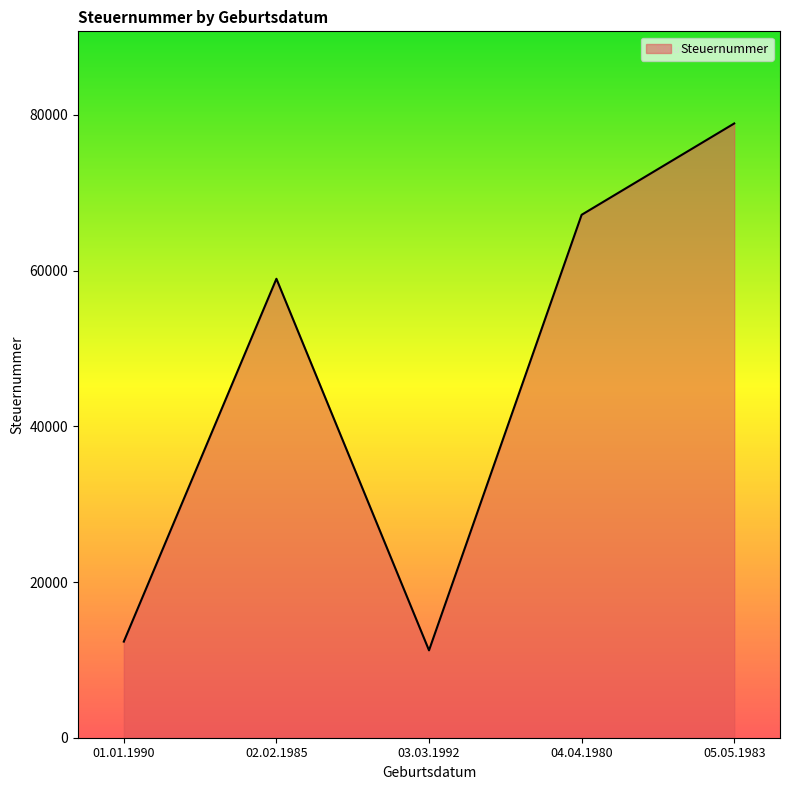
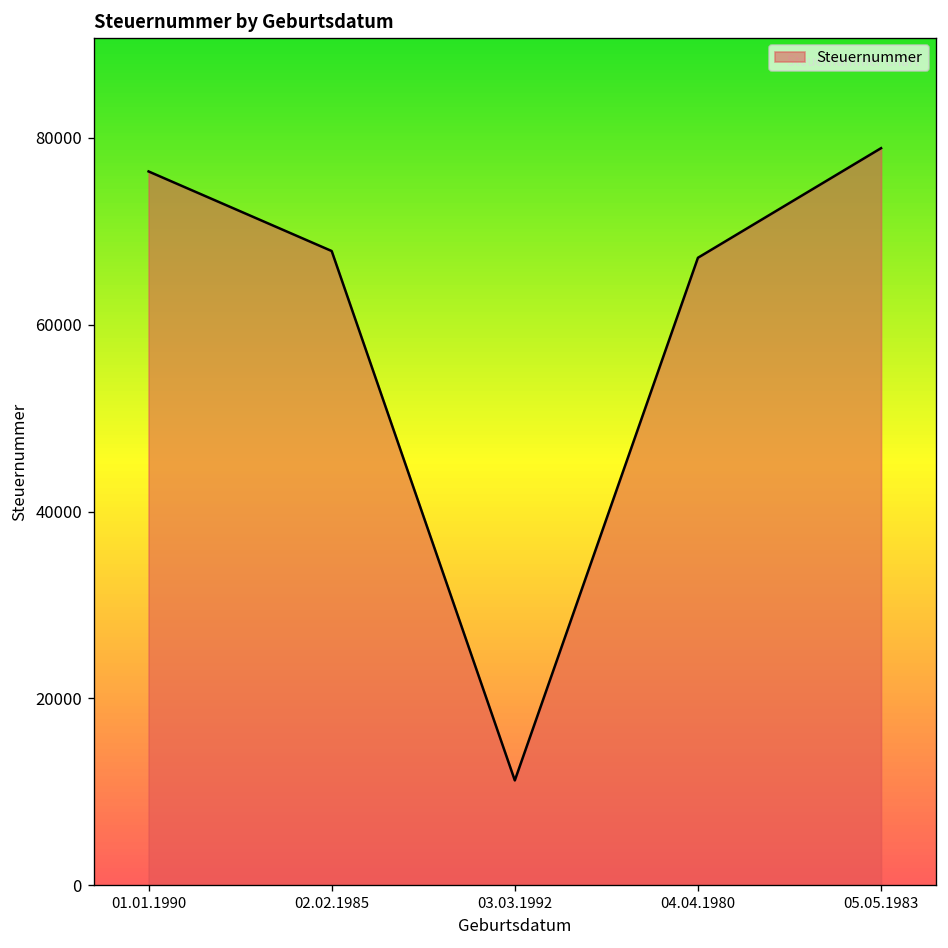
01.01.1990: 12000 -> 76000
02.02.1985: 59000 -> 68000
